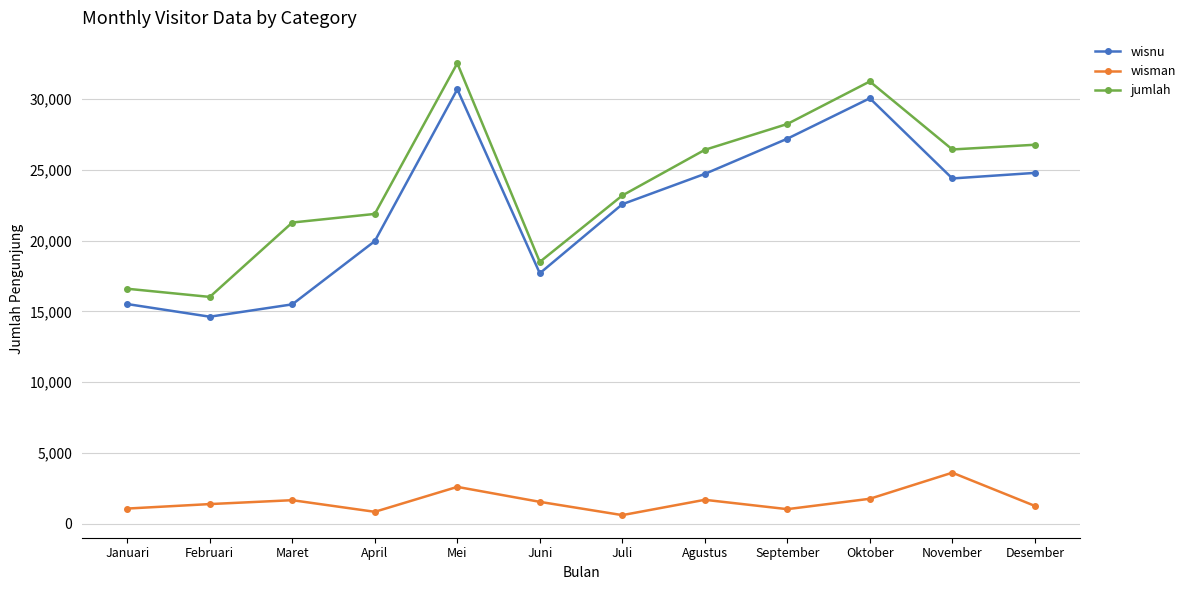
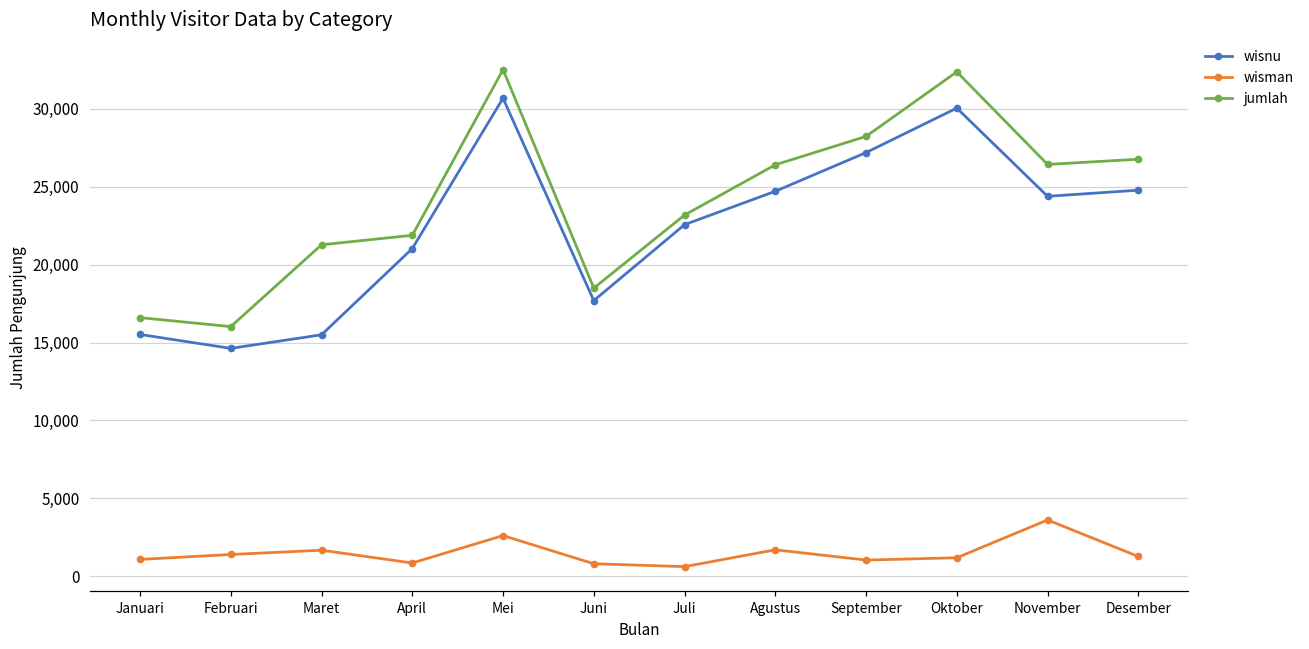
wisnu, April: 20,000 -> 21,000
wisman, Juni: 1,600 -> 800
wisman, Oktober: 1,800 -> 1,200
jumlah, Oktober: 31,200 -> 32,400
